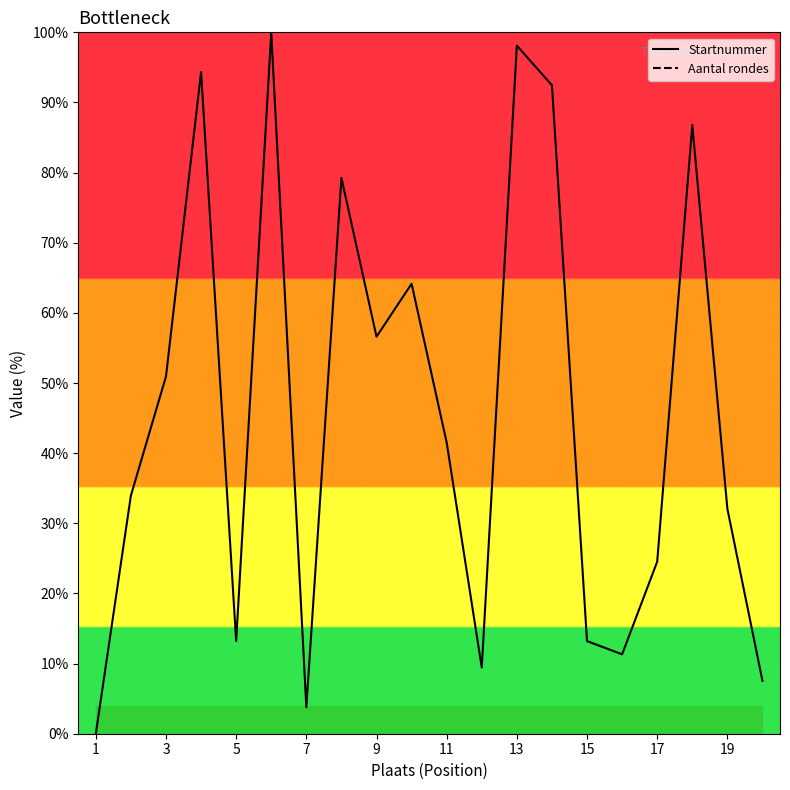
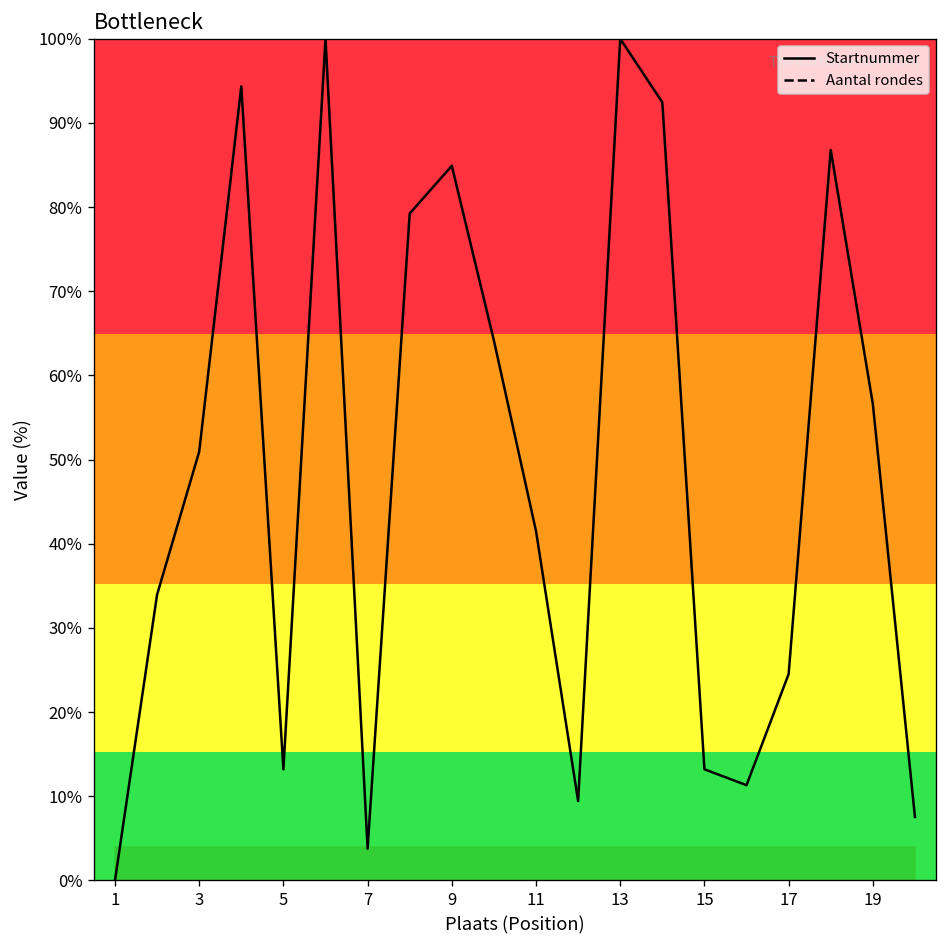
Startnummer, 9: 57% -> 85%
Startnummer, 13: 98% -> 100%
Startnummer, 19: 32% -> 57%
